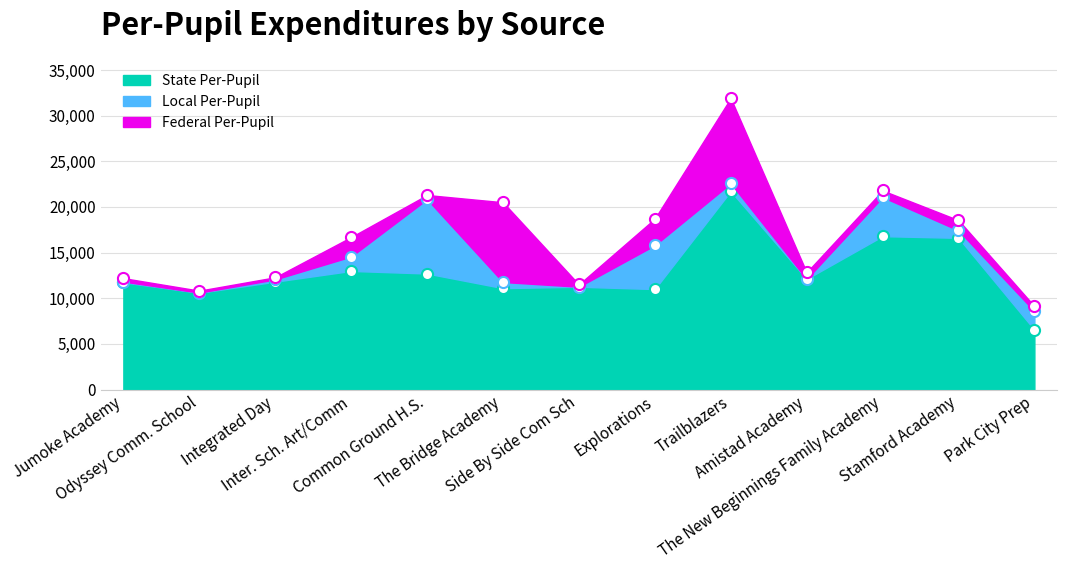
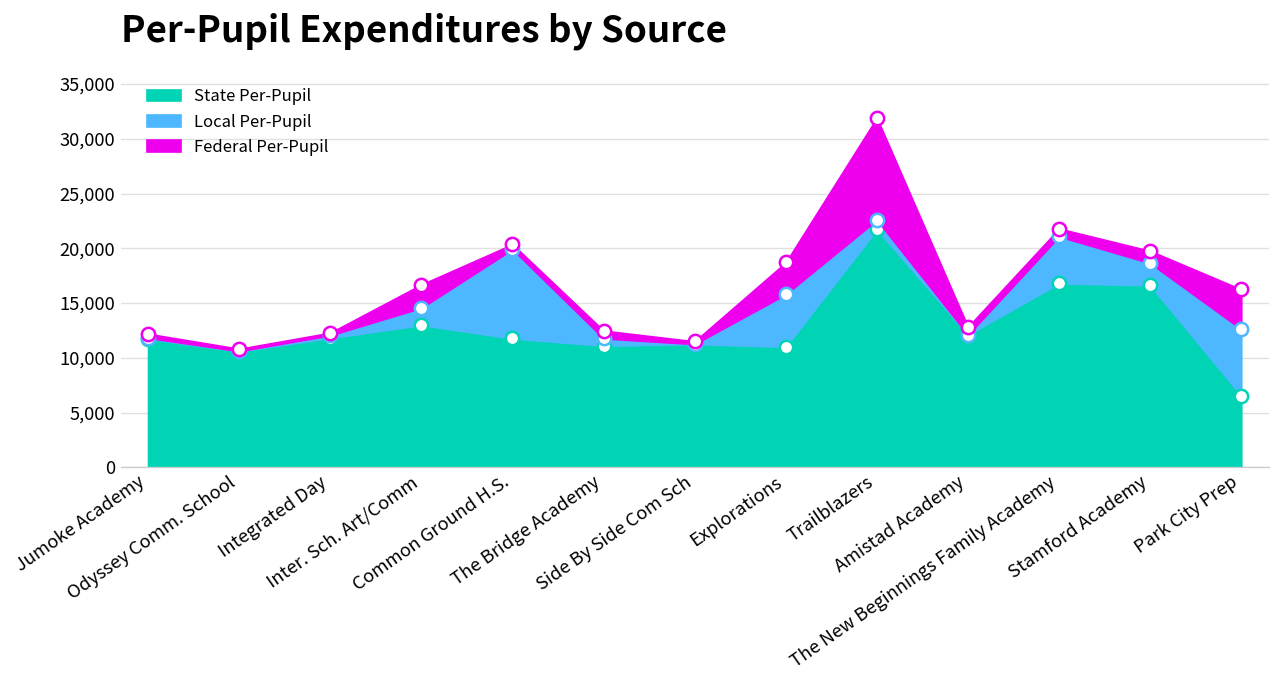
State Per-Pupil, Common Ground H.S.: 13,000 -> 12,000
Federal Per-Pupil, The Bridge Academy: 9,000 -> 1,000
Local Per-Pupil, Stamford Academy: 1,000 -> 2,000
Local Per-Pupil, Park City Prep: 2,000 -> 6,000
Federal Per-Pupil, Park City Prep: 1,000 -> 4,000
